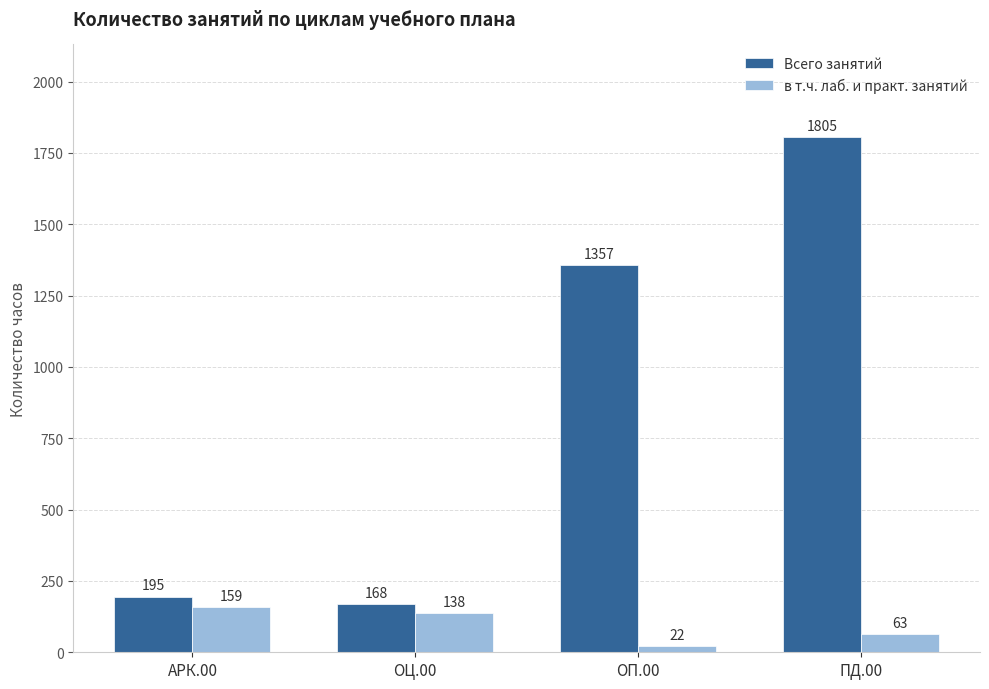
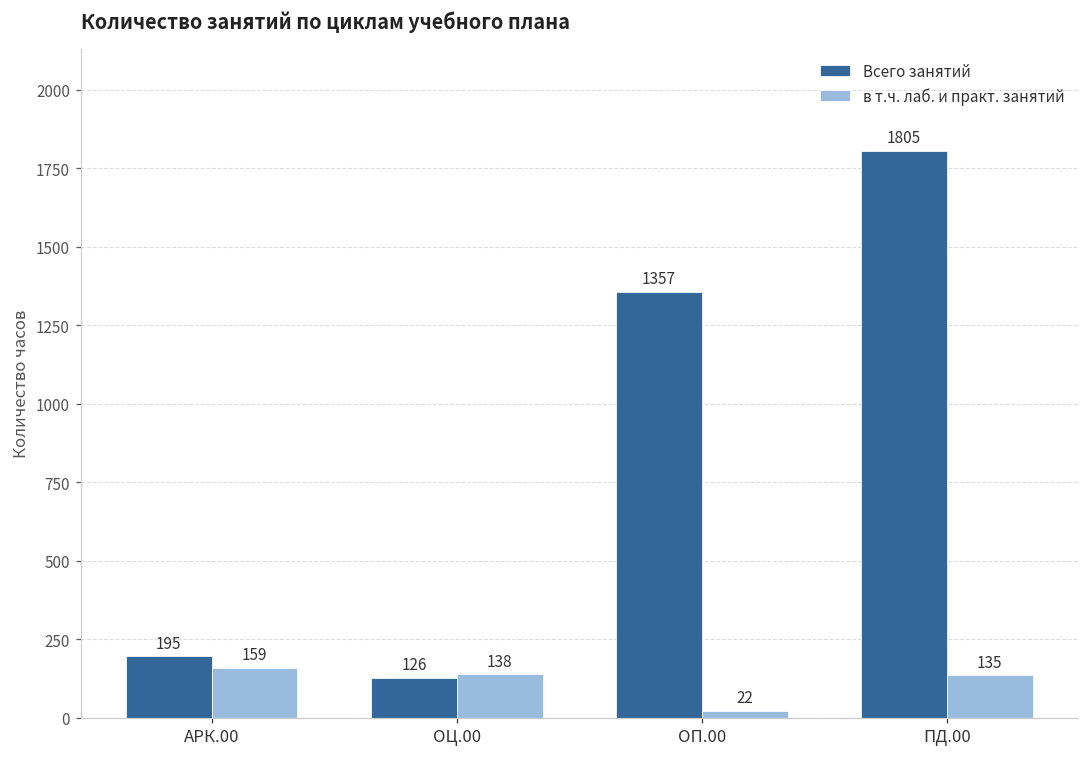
Всего занятий, ОЦ.00: 168 -> 126
в т.ч. лаб. и практ. занятий, ПД.00: 63 -> 135
